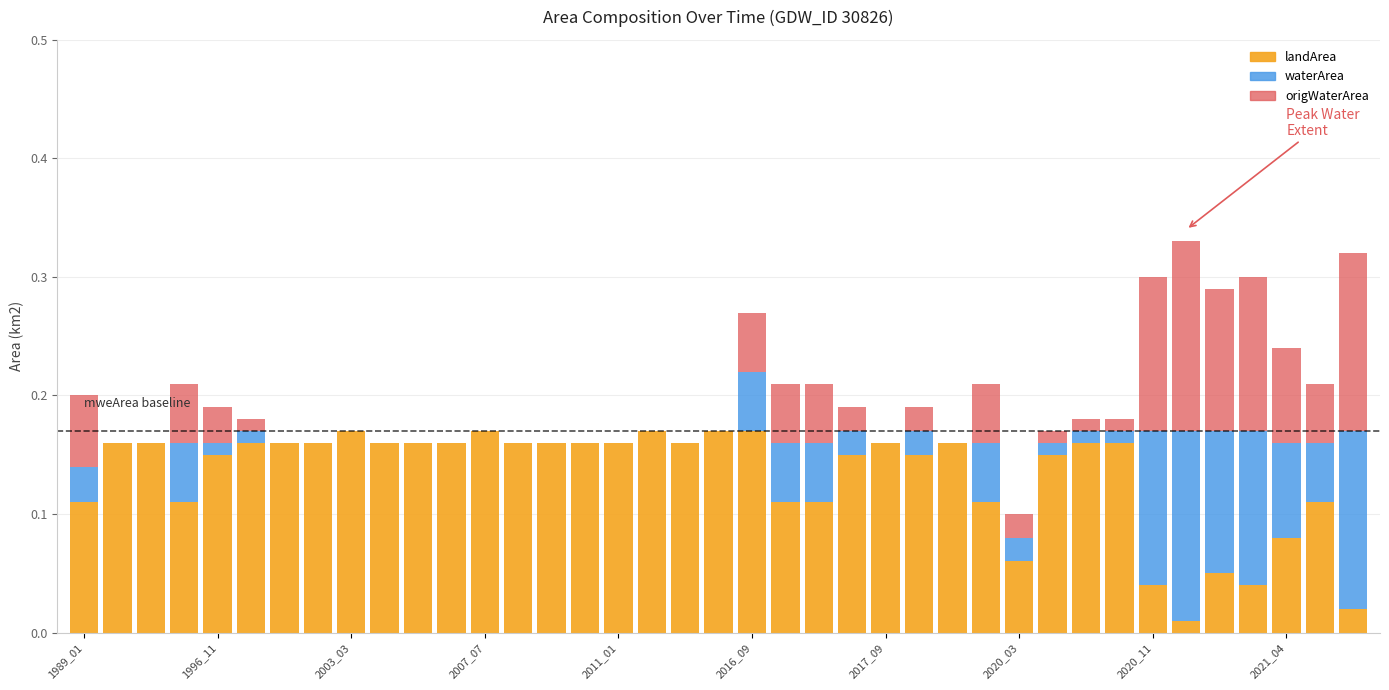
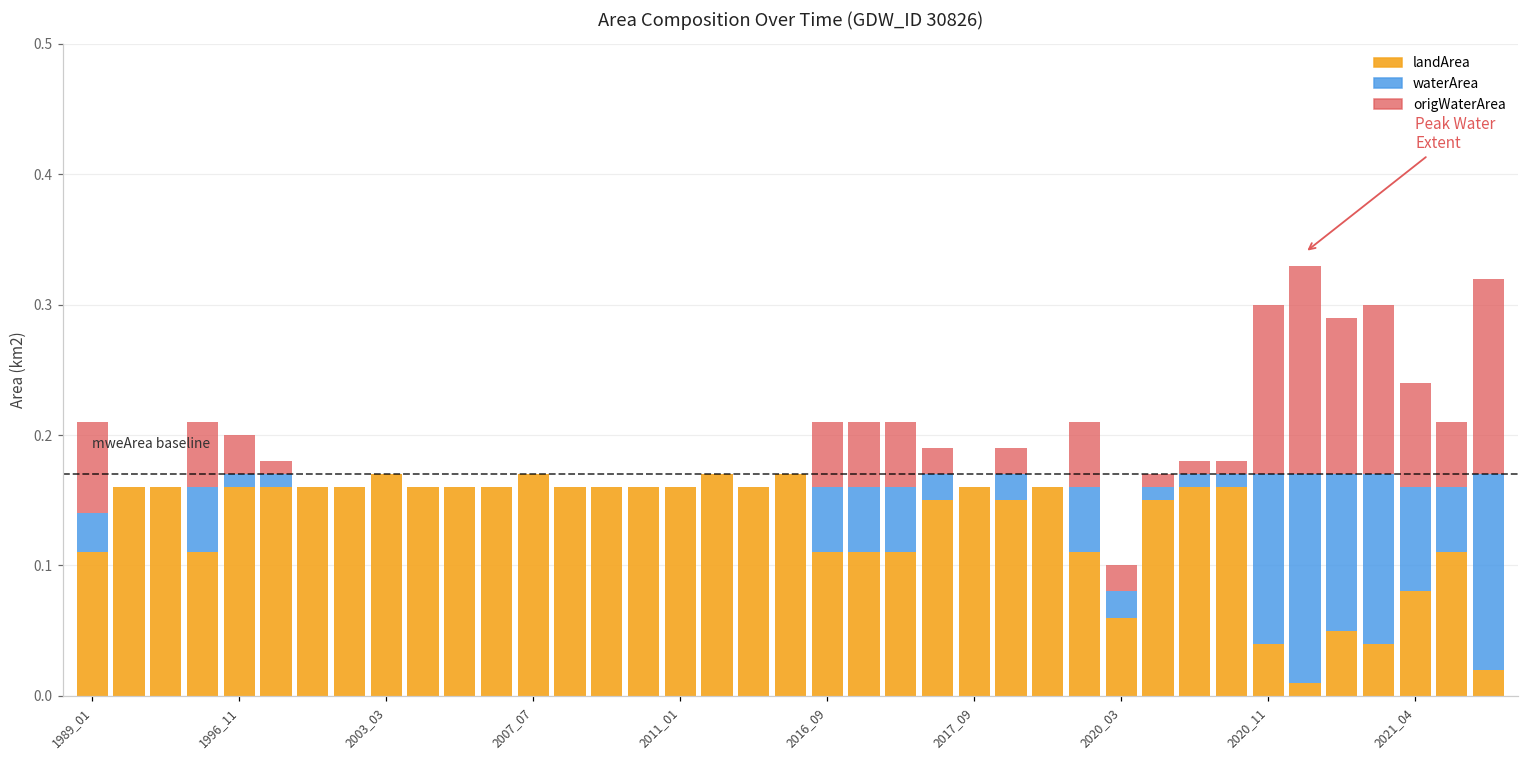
origWaterArea, 1989_01: 0.06 -> 0.07
landArea, 1996_11: 0.15 -> 0.16
landArea, 2016_09: 0.17 -> 0.11
